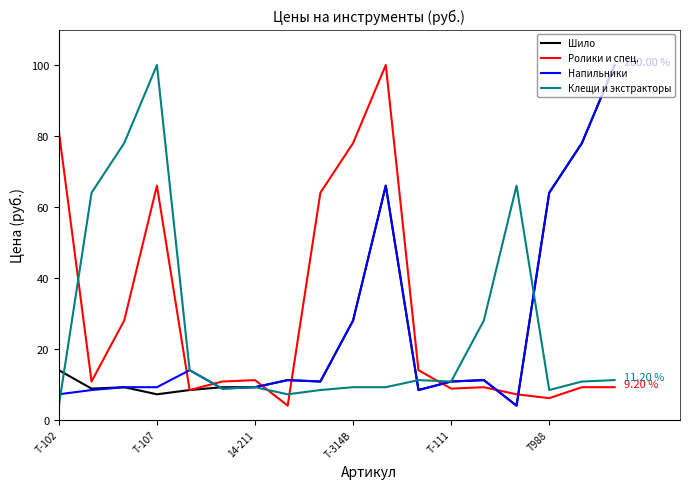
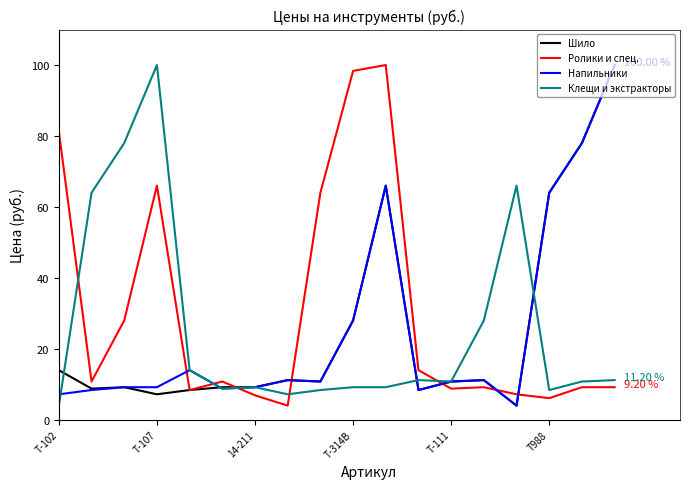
Ролики и спец., 14-211: 11 -> 7
Ролики и спец., Т-314В: 78 -> 98
